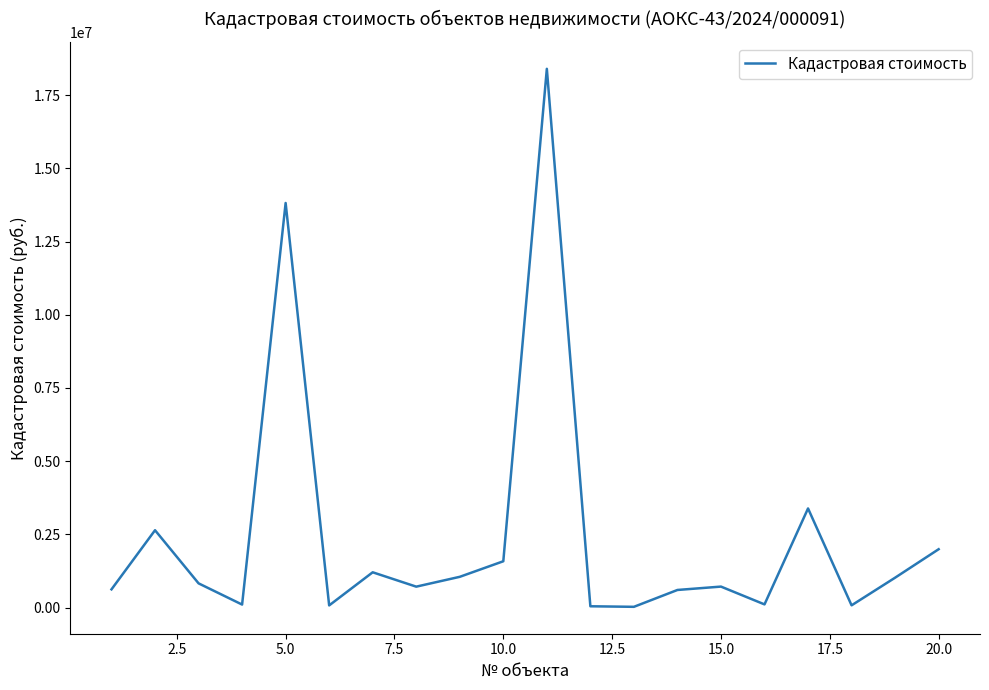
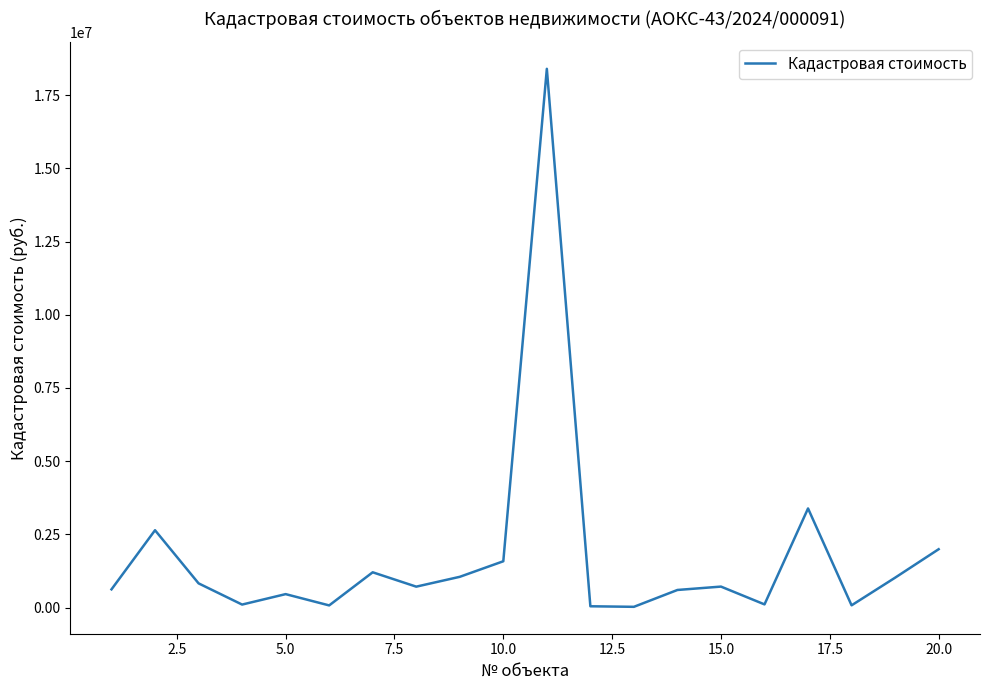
5.0: 13800000 -> 500000
